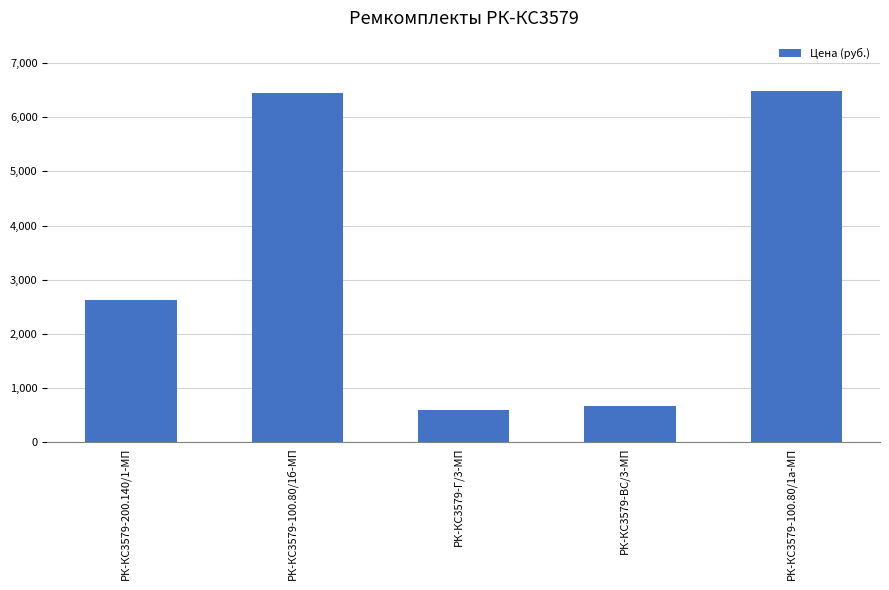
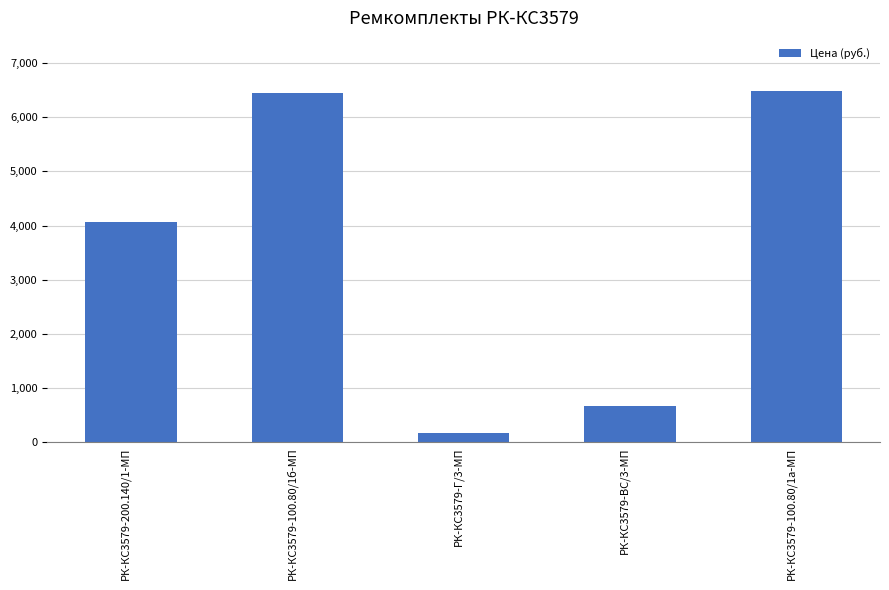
РК-КС3579-200.140/1-МП: 2,600 -> 4,100
РК-КС3579-Г/3-МП: 600 -> 200
